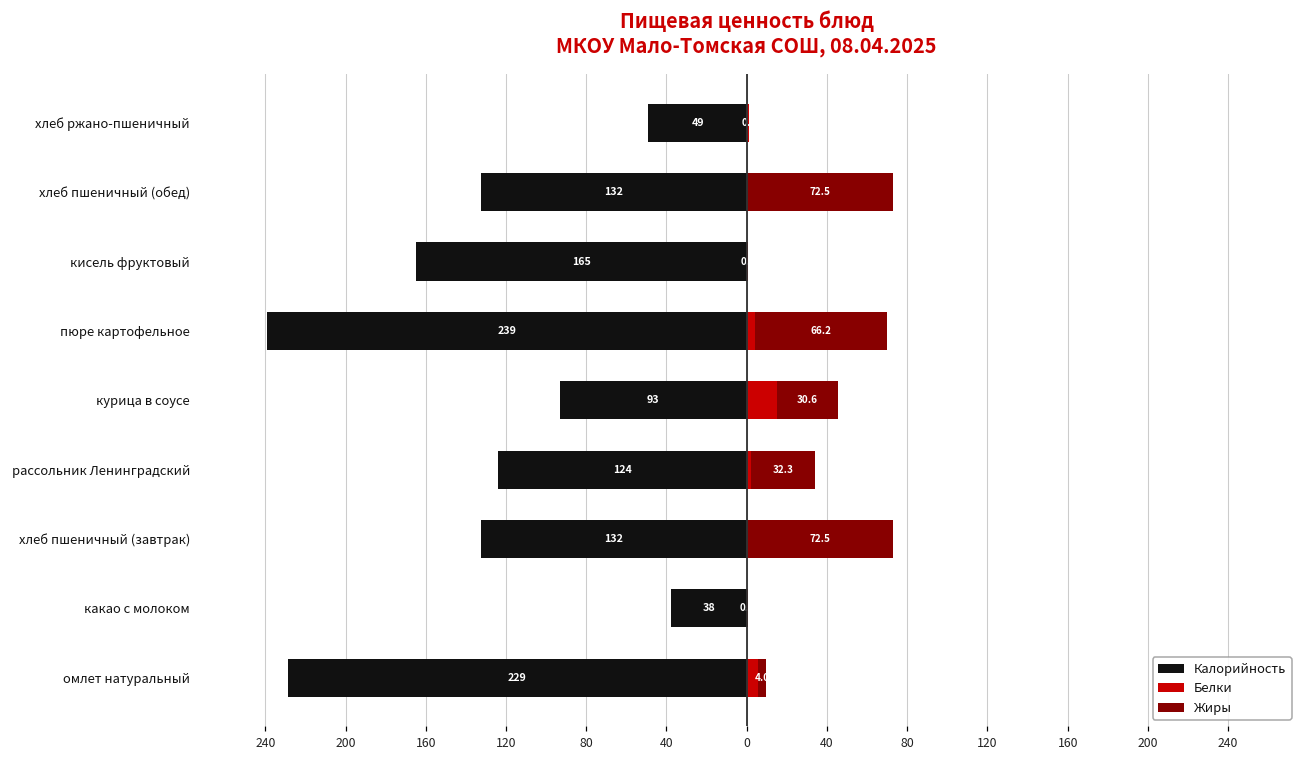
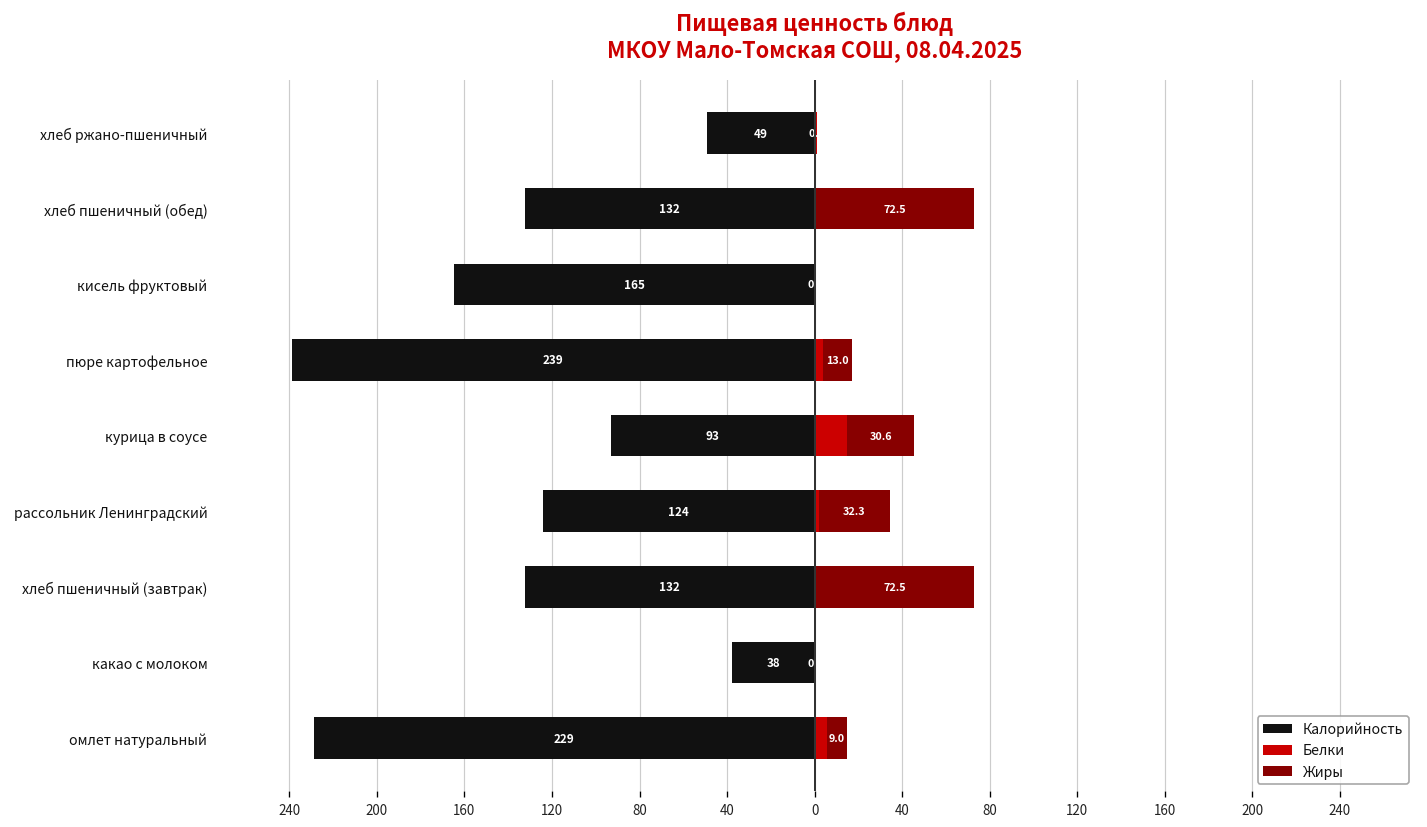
Жиры, пюре картофельное: 66.2 -> 13.0
Жиры, омлет натуральный: 4.0 -> 9.0
